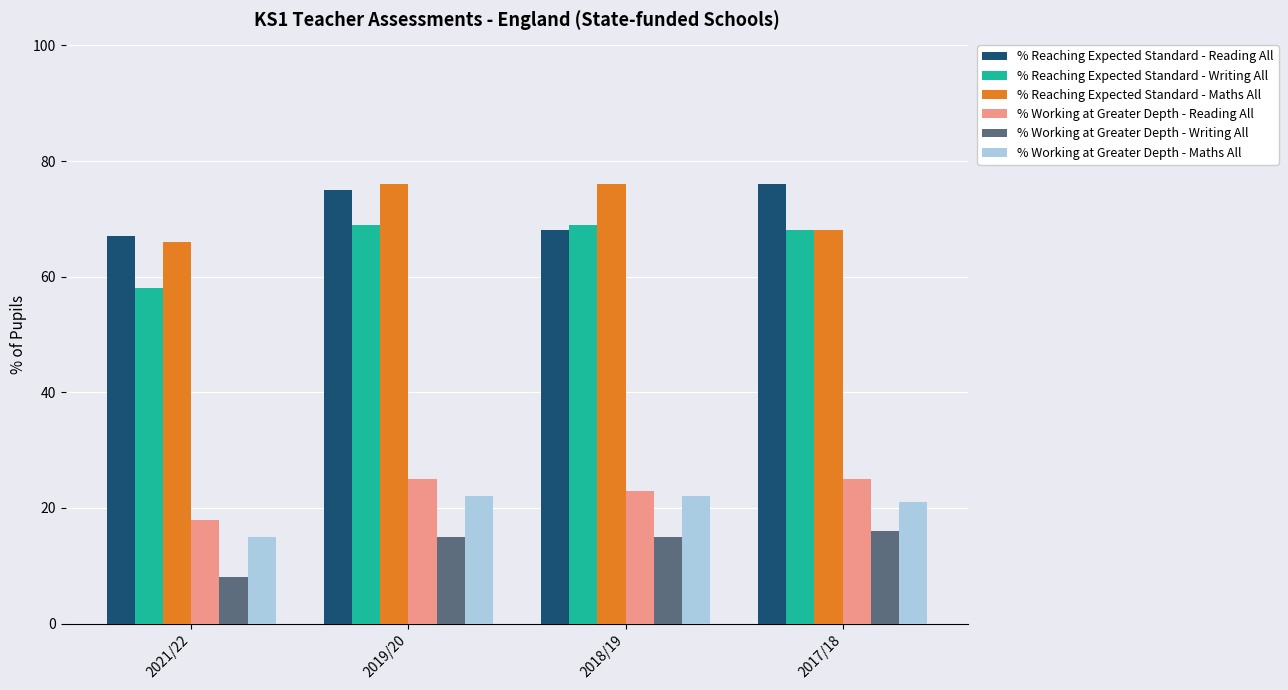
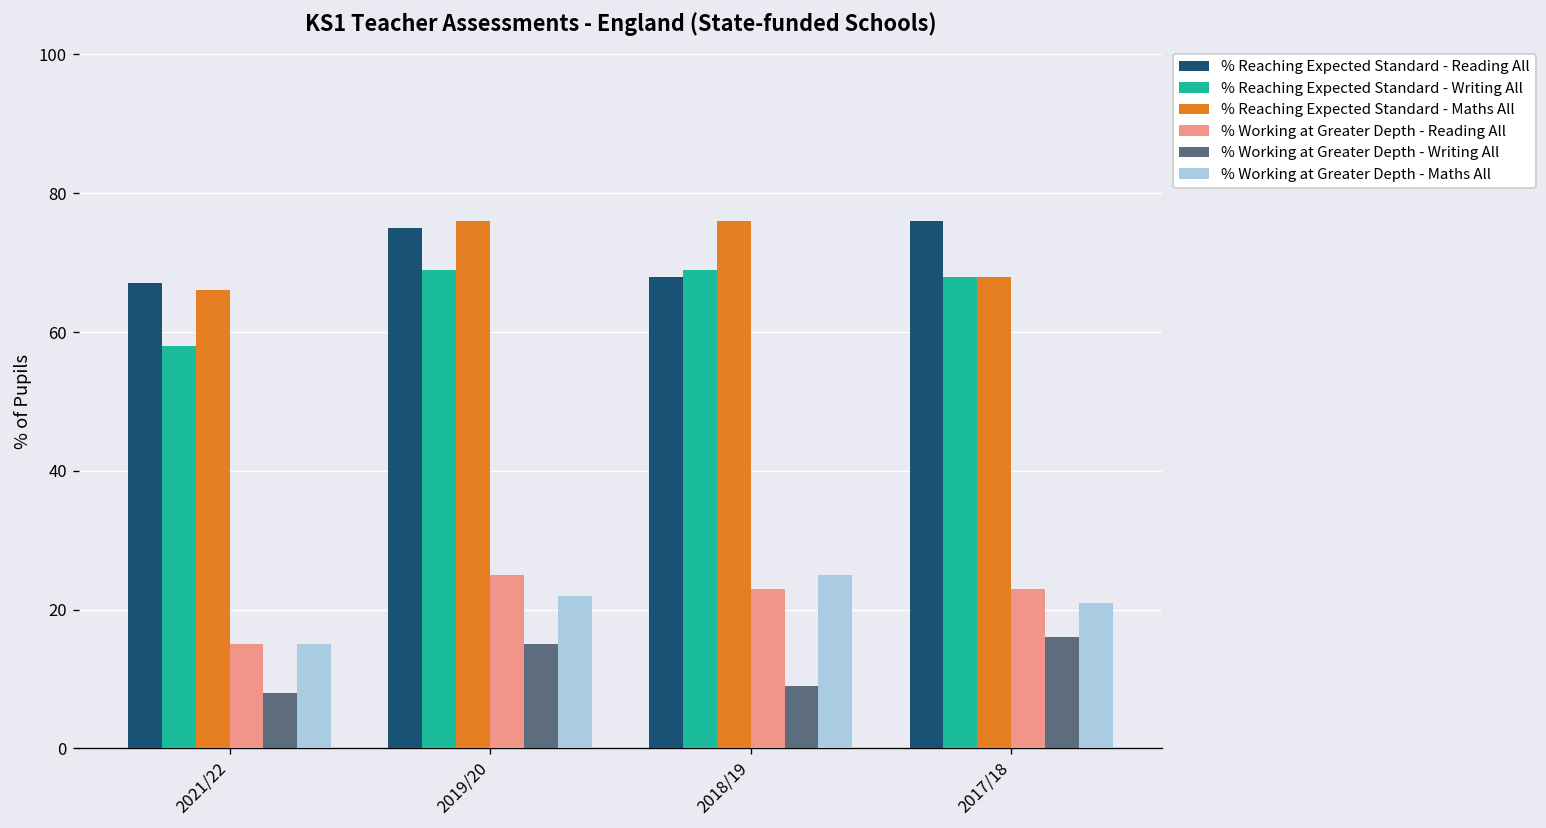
% Working at Greater Depth - Reading All, 2021/22: 18 -> 15
% Working at Greater Depth - Writing All, 2018/19: 15 -> 9
% Working at Greater Depth - Maths All, 2018/19: 22 -> 25
% Working at Greater Depth - Reading All, 2017/18: 25 -> 23
